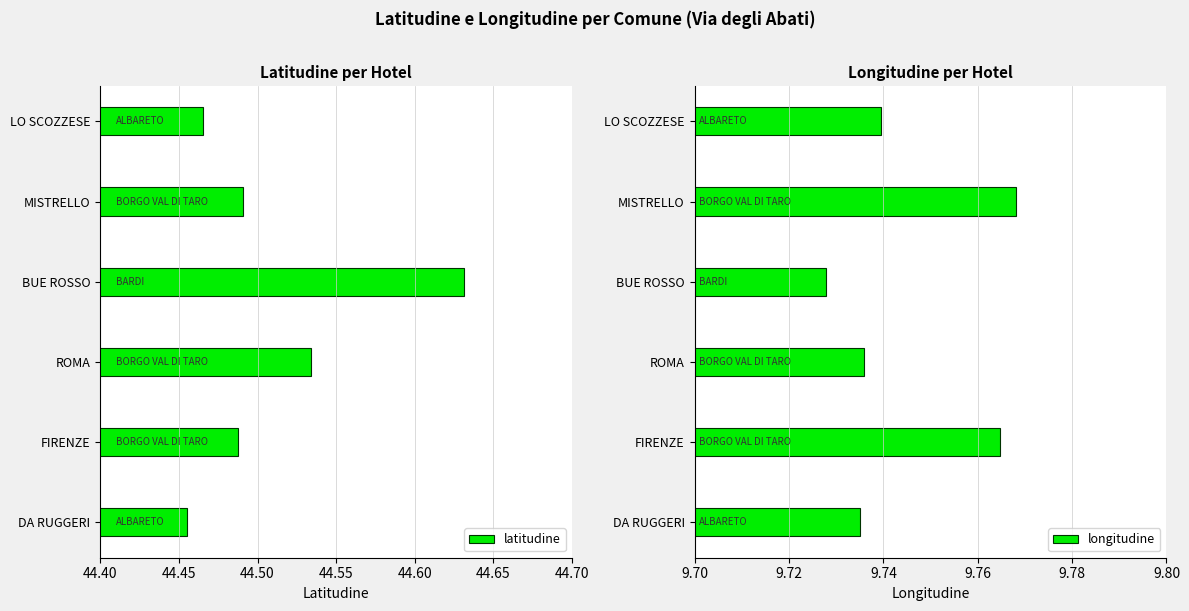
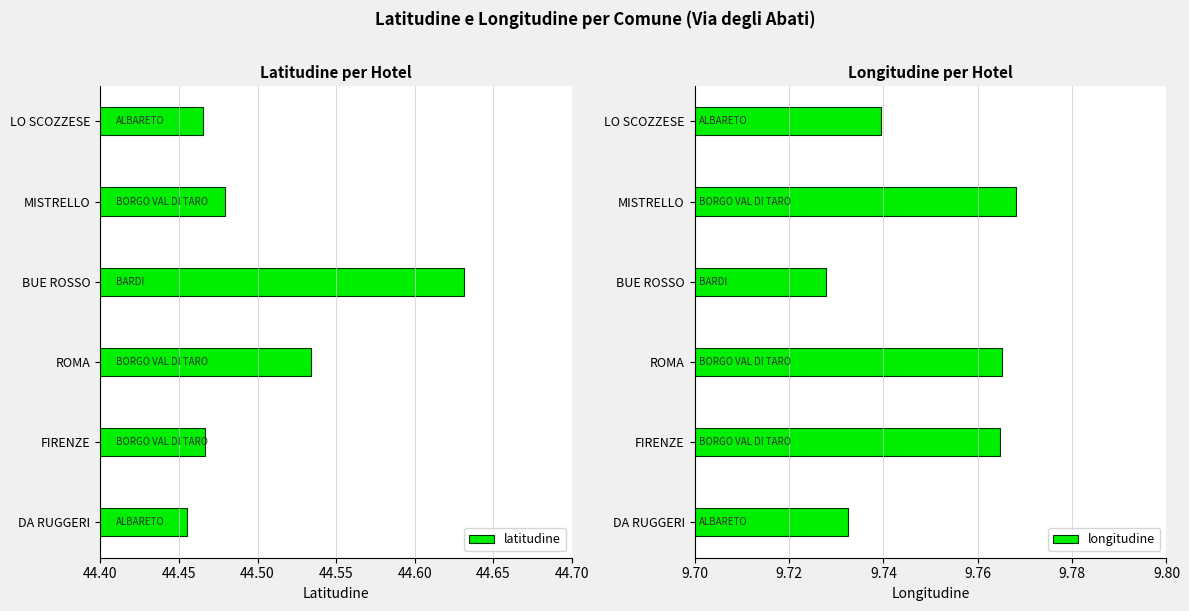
Latitudine per Hotel, MISTRELLO: 44.491 -> 44.480
Latitudine per Hotel, FIRENZE: 44.488 -> 44.466
Longitudine per Hotel, ROMA: 9.736 -> 9.765
Longitudine per Hotel, DA RUGGERI: 9.735 -> 9.732
